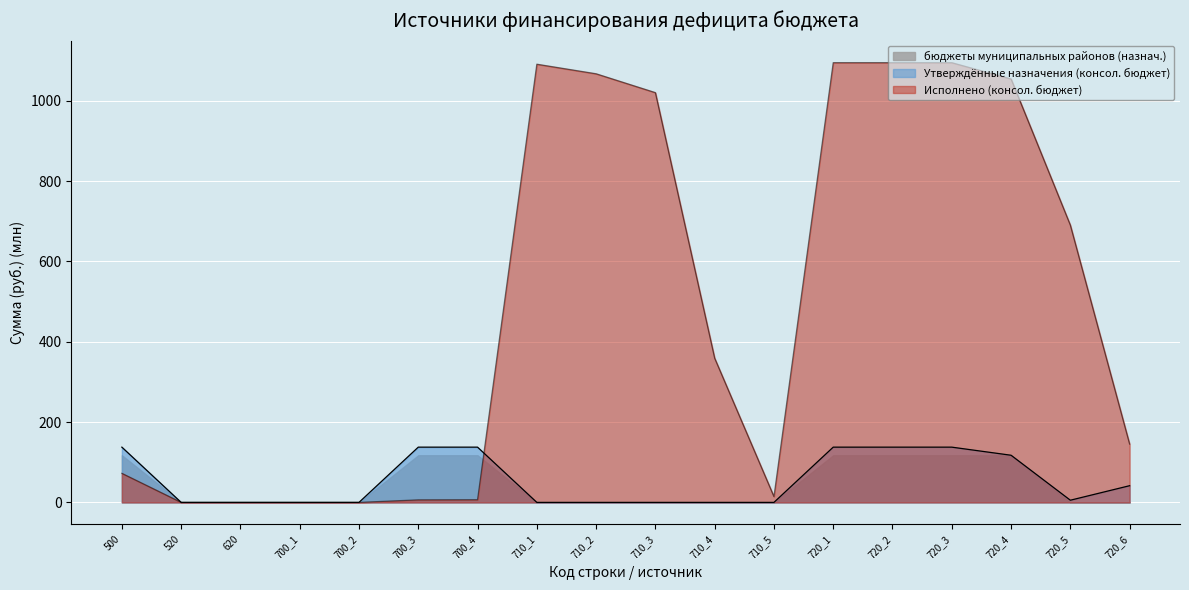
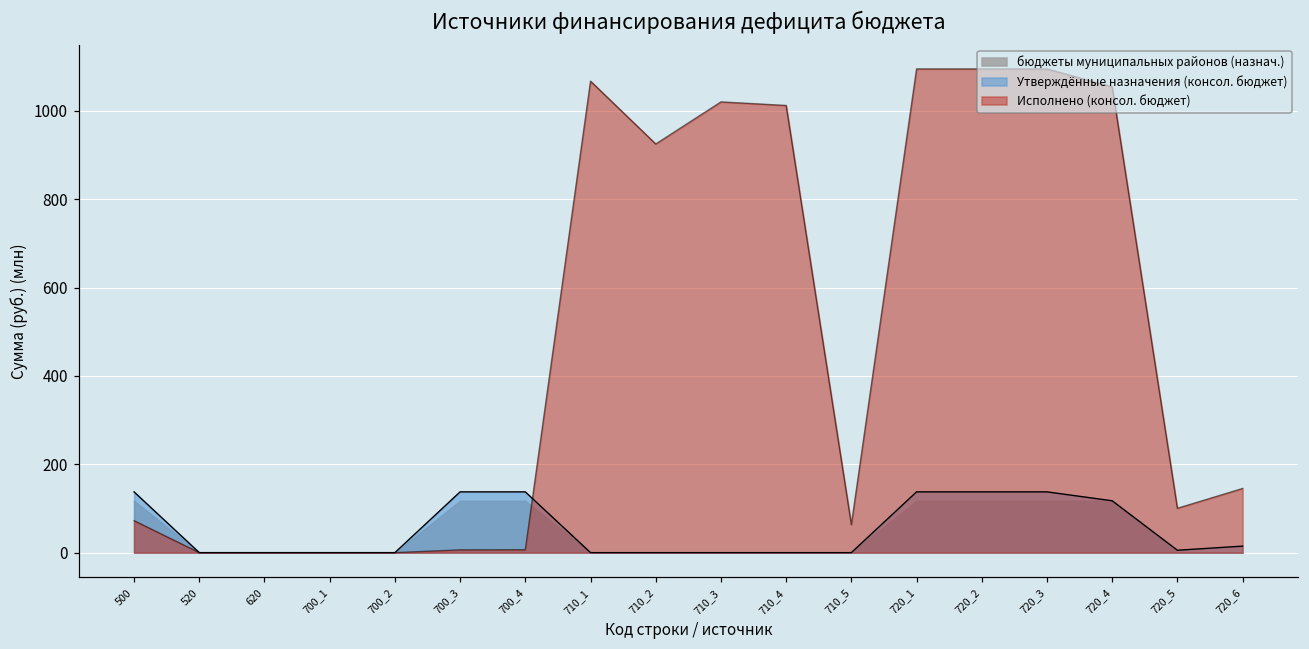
Исполнено (консол. бюджет), 710_1: 1090 -> 1070
Исполнено (консол. бюджет), 710_2: 1070 -> 920
Исполнено (консол. бюджет), 710_4: 360 -> 1010
Исполнено (консол. бюджет), 710_5: 10 -> 60
Исполнено (консол. бюджет), 720_5: 690 -> 100
Утверждённые назначения (консол. бюджет), 720_6: 40 -> 10
